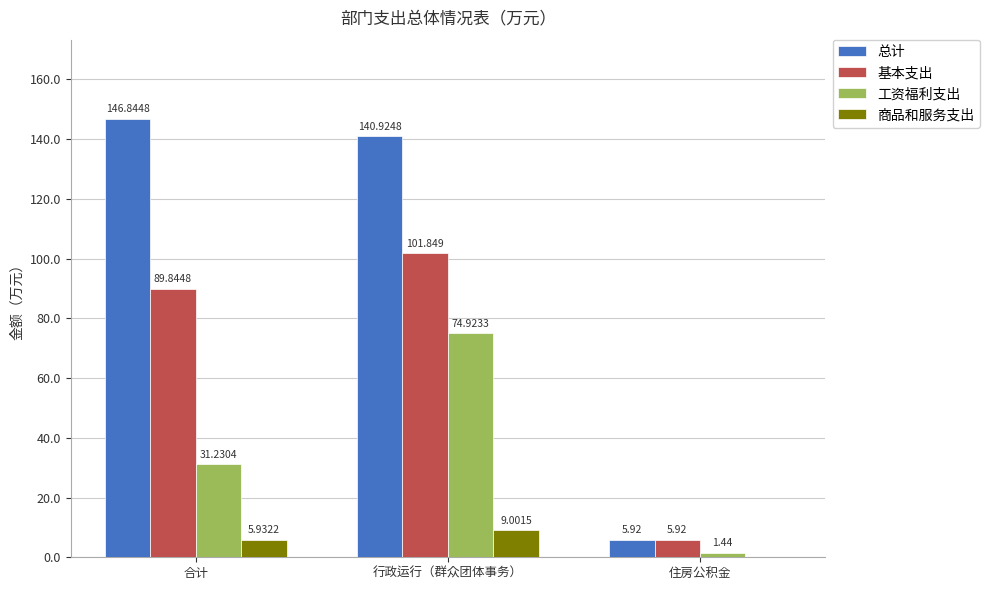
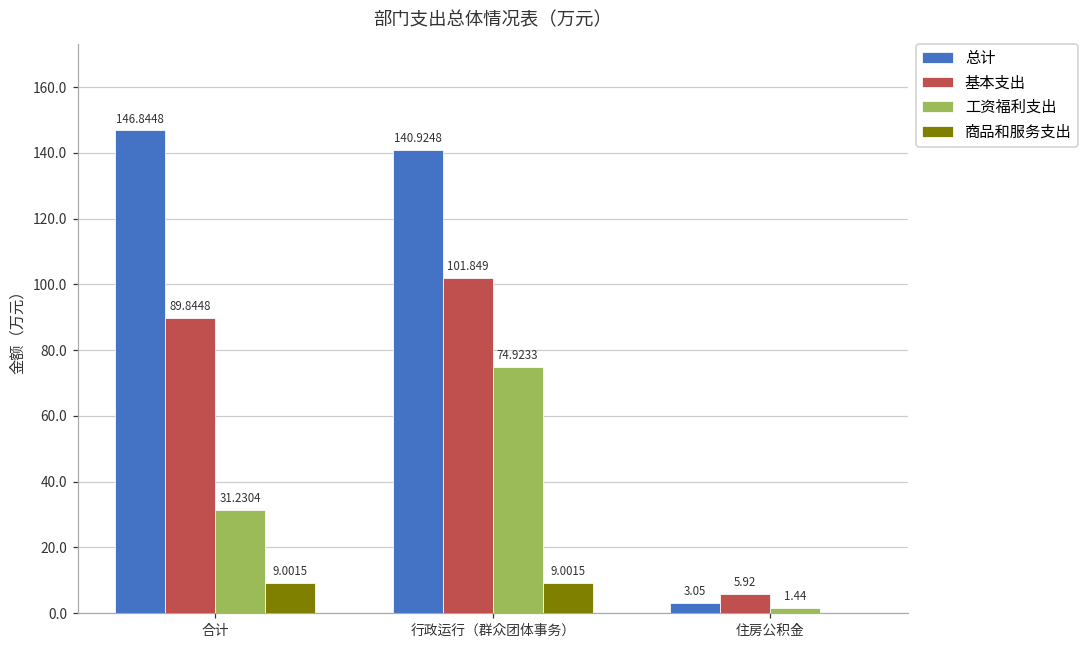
商品和服务支出, 合计: 5.9322 -> 9.0015
总计, 住房公积金: 5.92 -> 3.05
